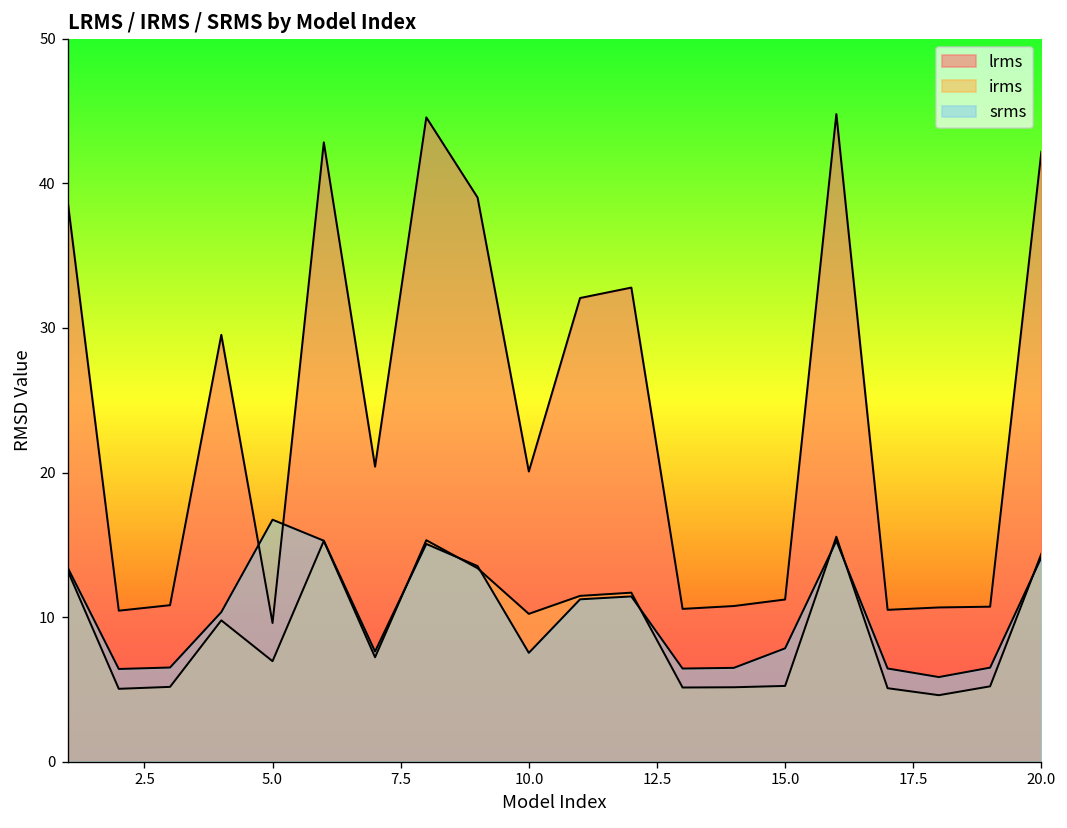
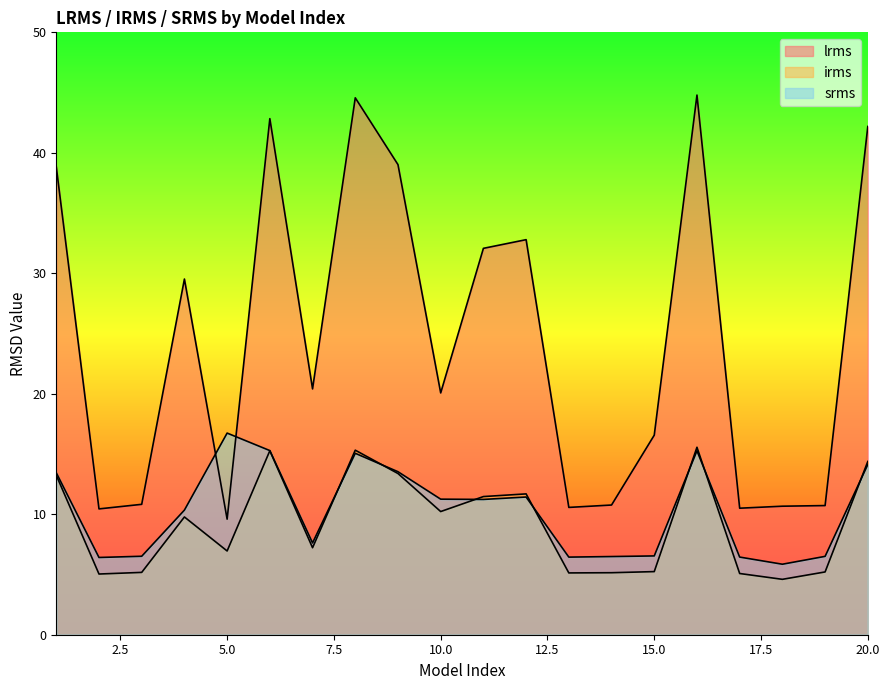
srms, 10.0: 7.5 -> 11.3
lrms, 15.0: 11.2 -> 16.6
srms, 15.0: 7.8 -> 6.5
